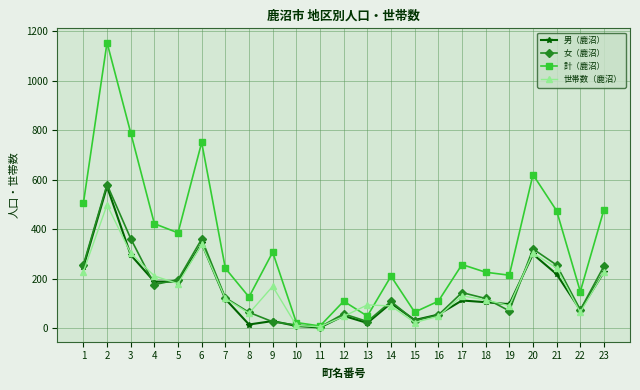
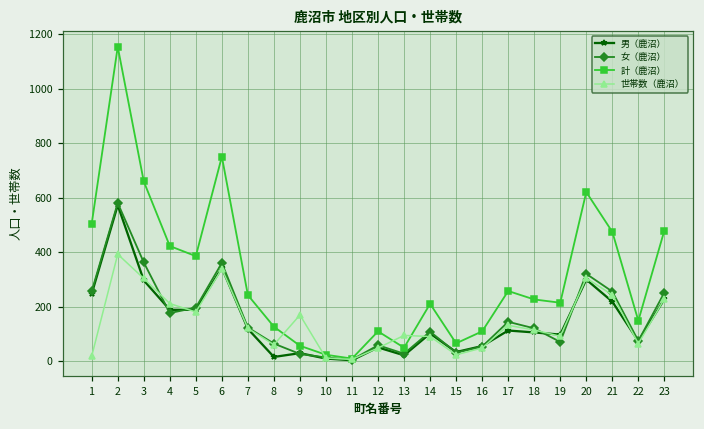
世帯数（鹿沼）, 1: 230 -> 20
世帯数（鹿沼）, 2: 500 -> 390
計（鹿沼）, 3: 790 -> 660
計（鹿沼）, 9: 310 -> 60
